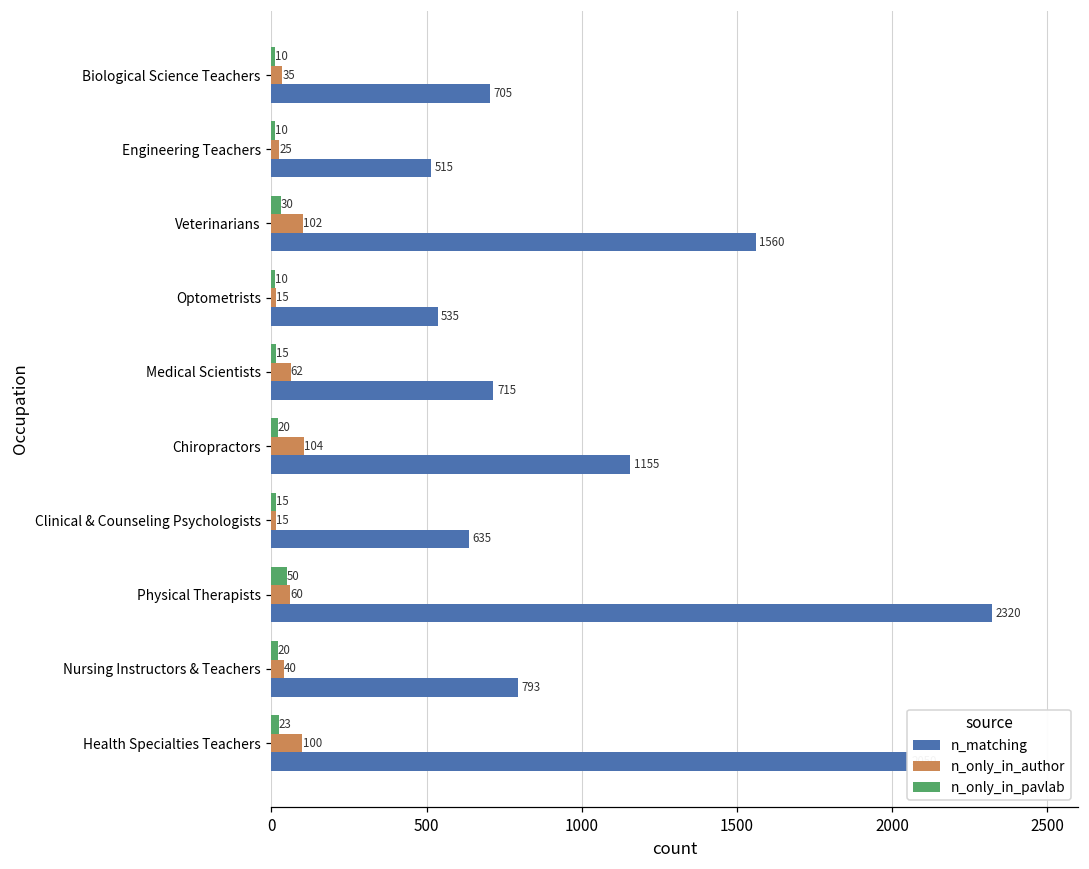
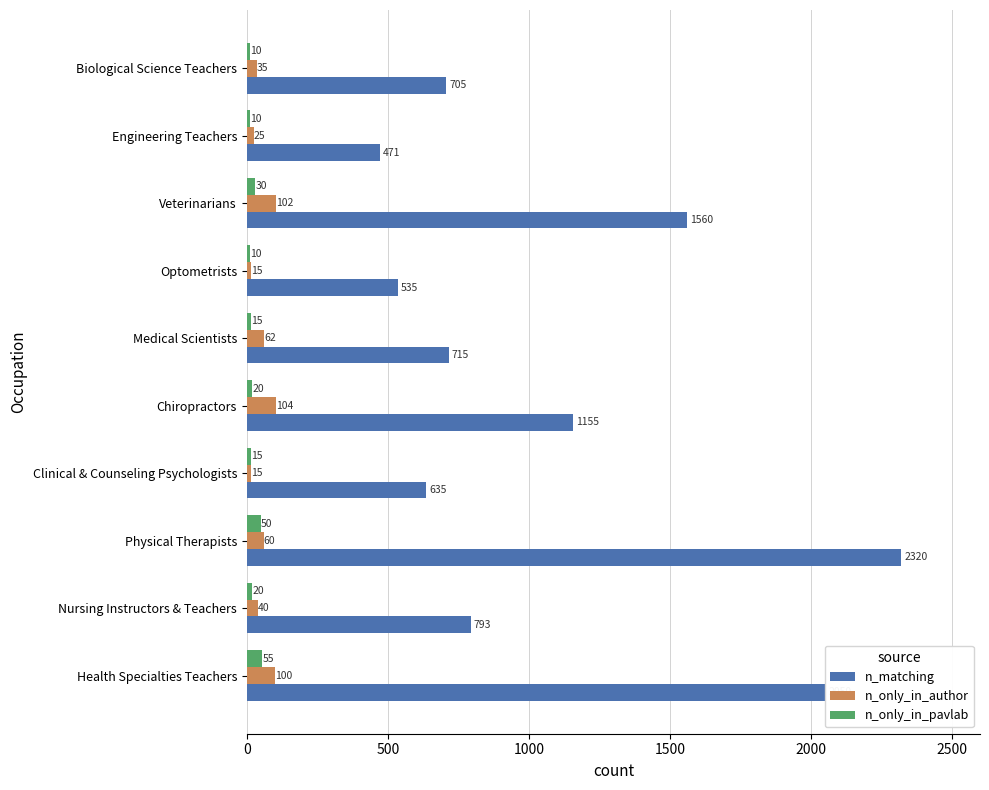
n_matching, Engineering Teachers: 515 -> 471
n_only_in_pavlab, Health Specialties Teachers: 23 -> 55
